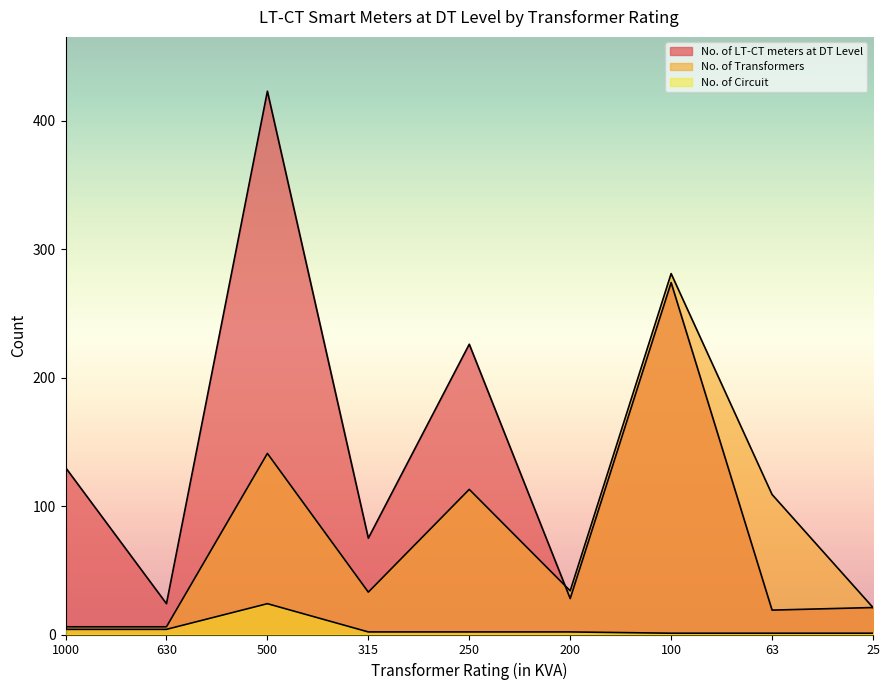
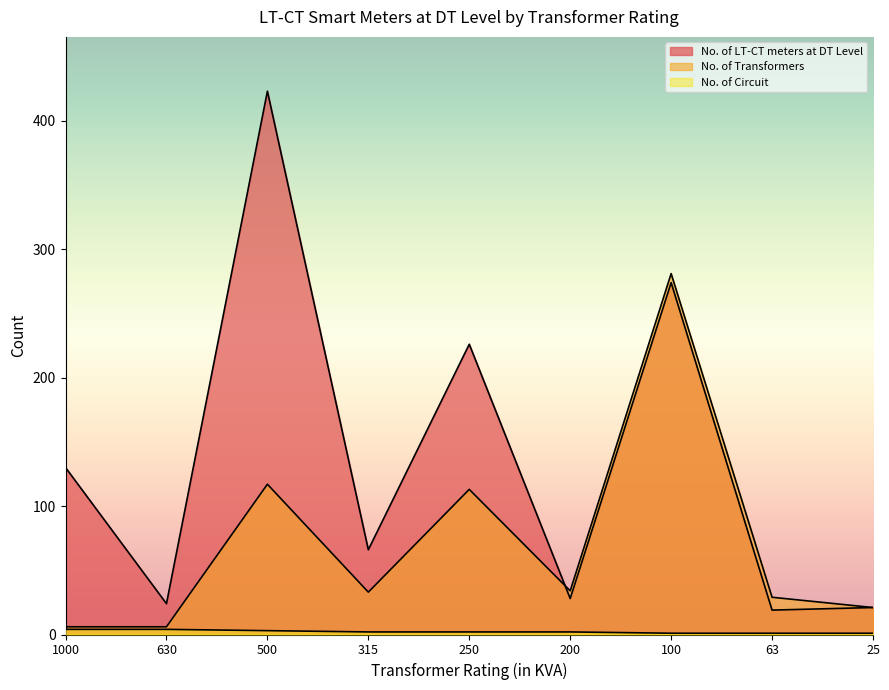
No. of Transformers, 500: 141 -> 117
No. of Circuit, 500: 24 -> 3
No. of LT-CT meters at DT Level, 315: 75 -> 66
No. of Transformers, 63: 109 -> 29
